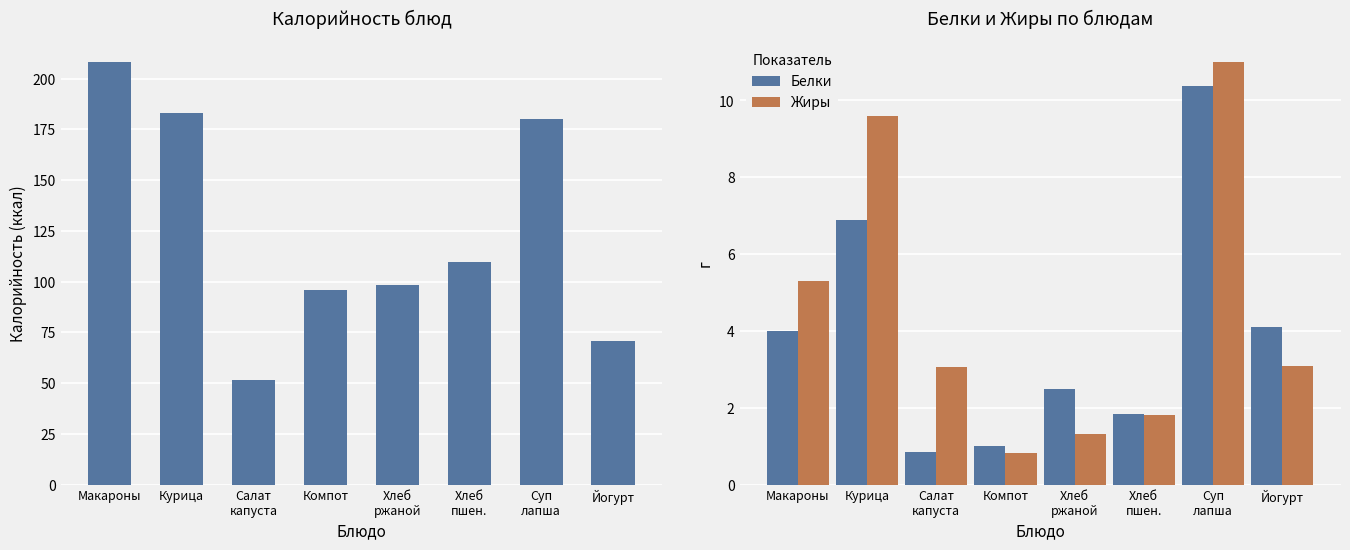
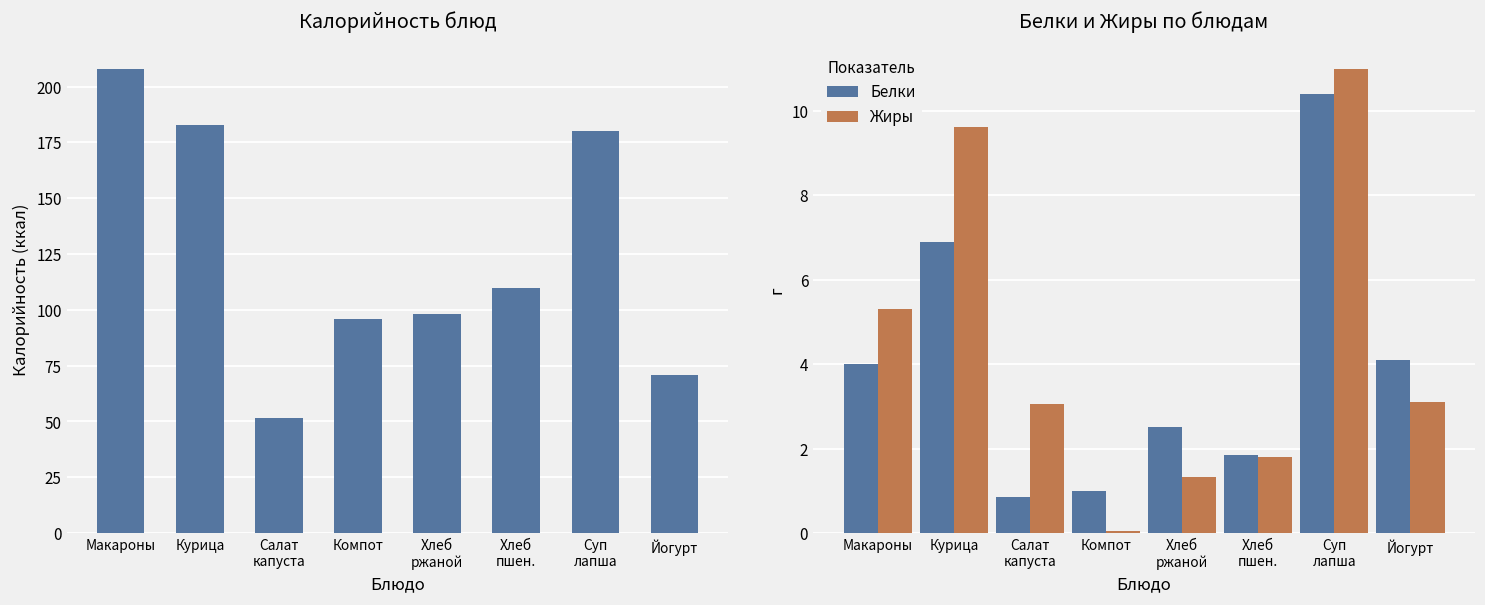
Белки и Жиры по блюдам, Жиры, Компот: 0.8 -> 0.1
